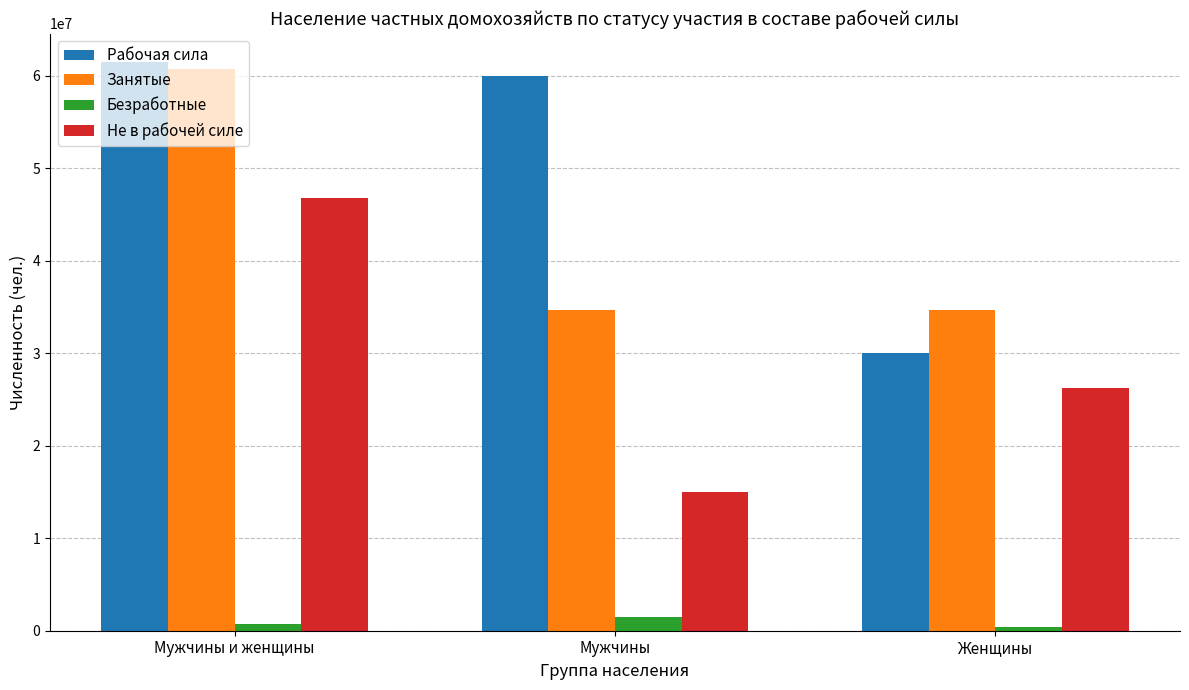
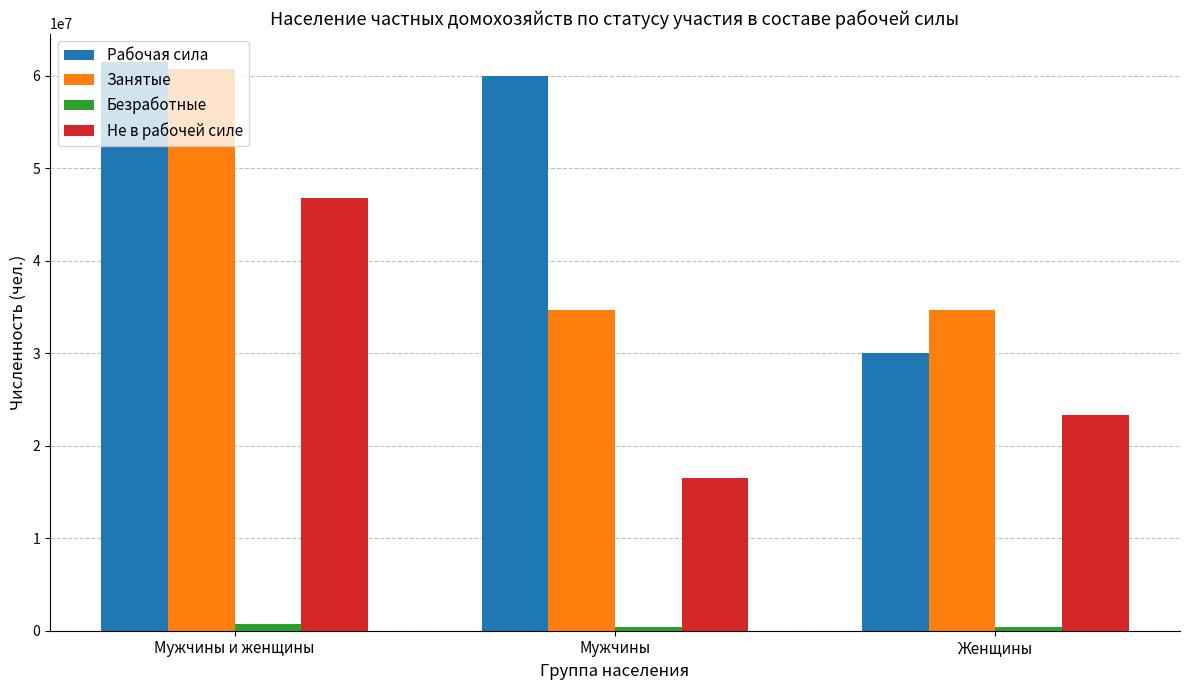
Безработные, Мужчины: 2000000 -> 0
Не в рабочей силе, Мужчины: 15000000 -> 17000000
Не в рабочей силе, Женщины: 26000000 -> 23000000
